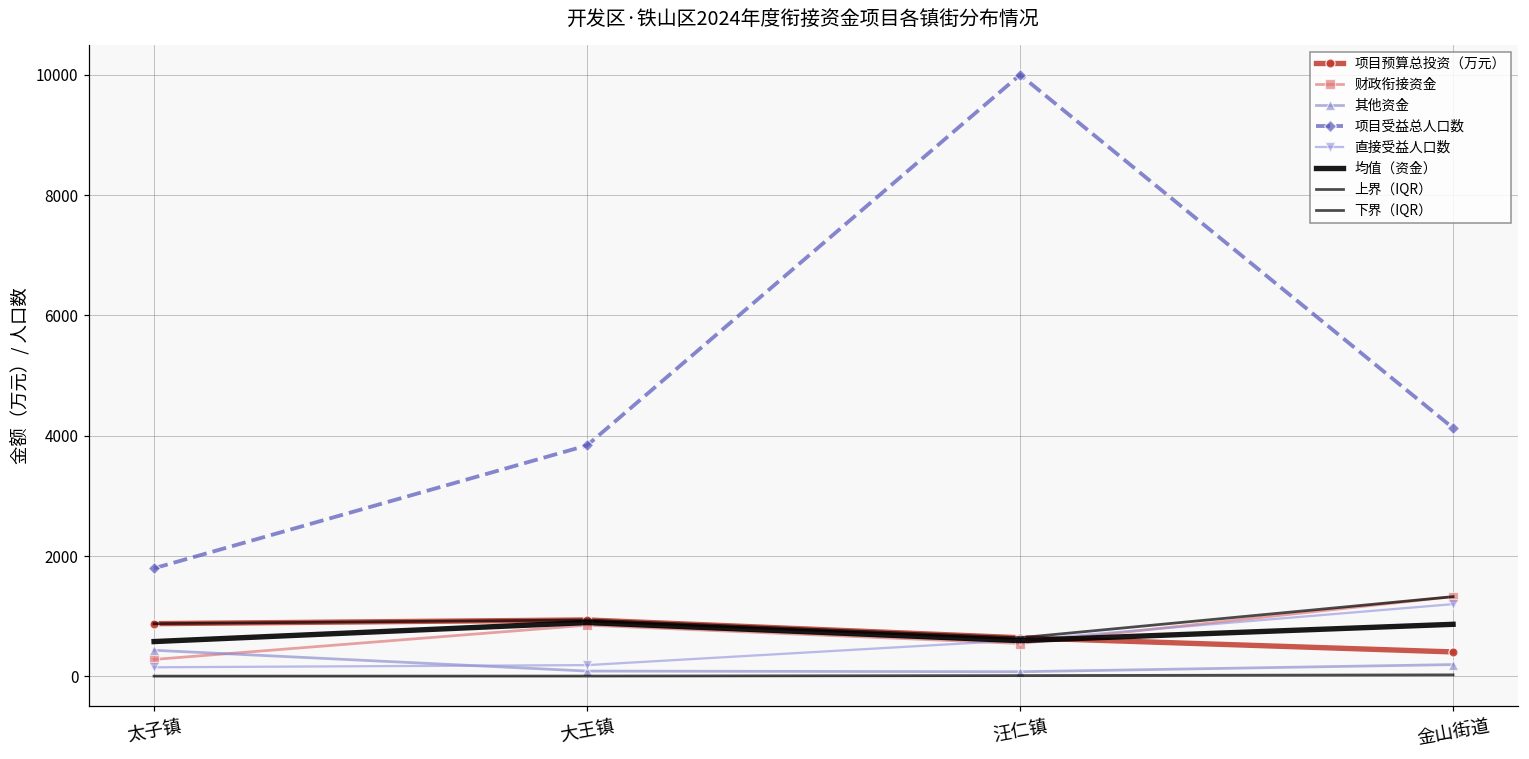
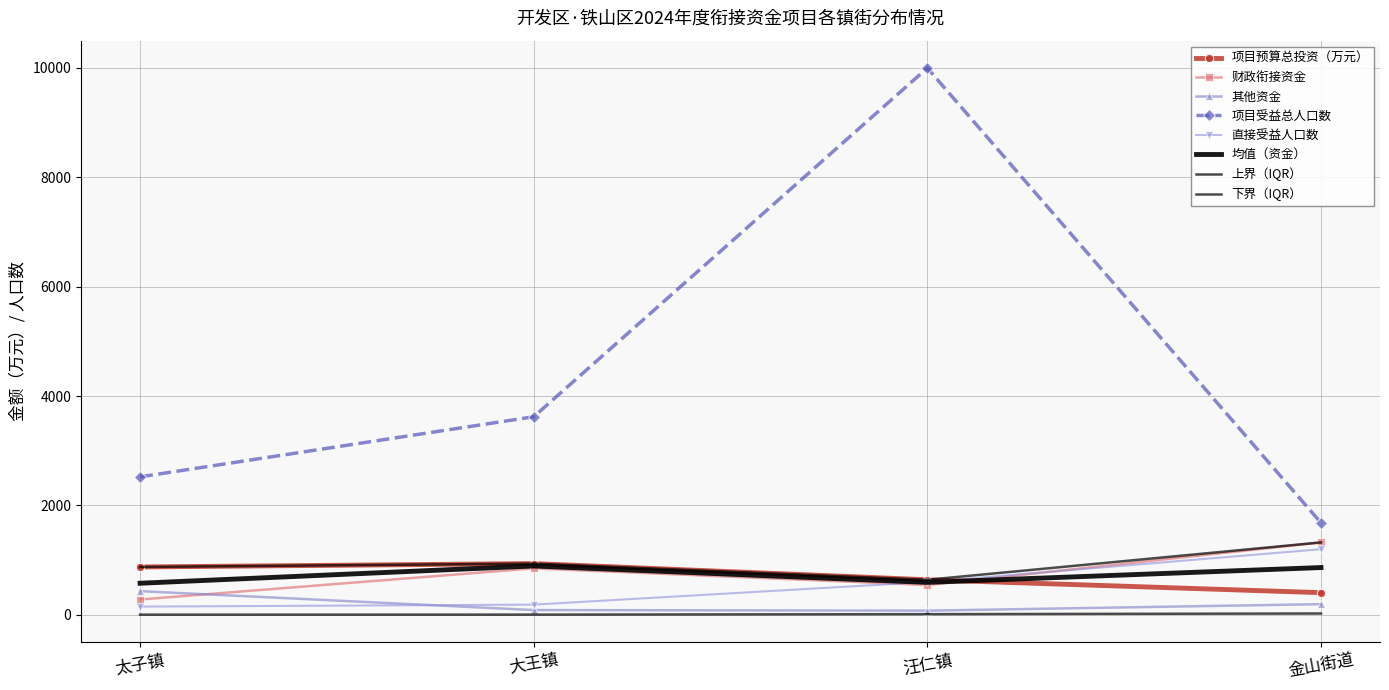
项目受益总人口数, 太子镇: 1800 -> 2500
项目受益总人口数, 大王镇: 3800 -> 3600
项目受益总人口数, 金山街道: 4100 -> 1700
